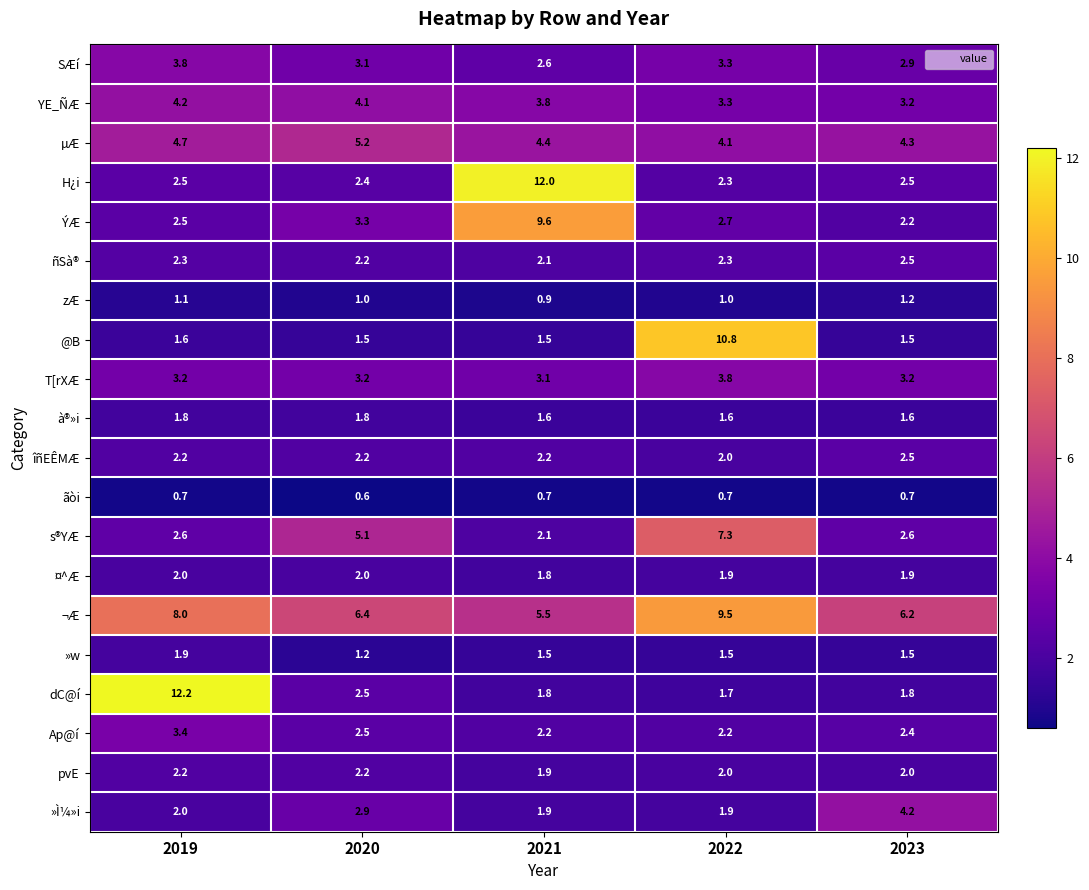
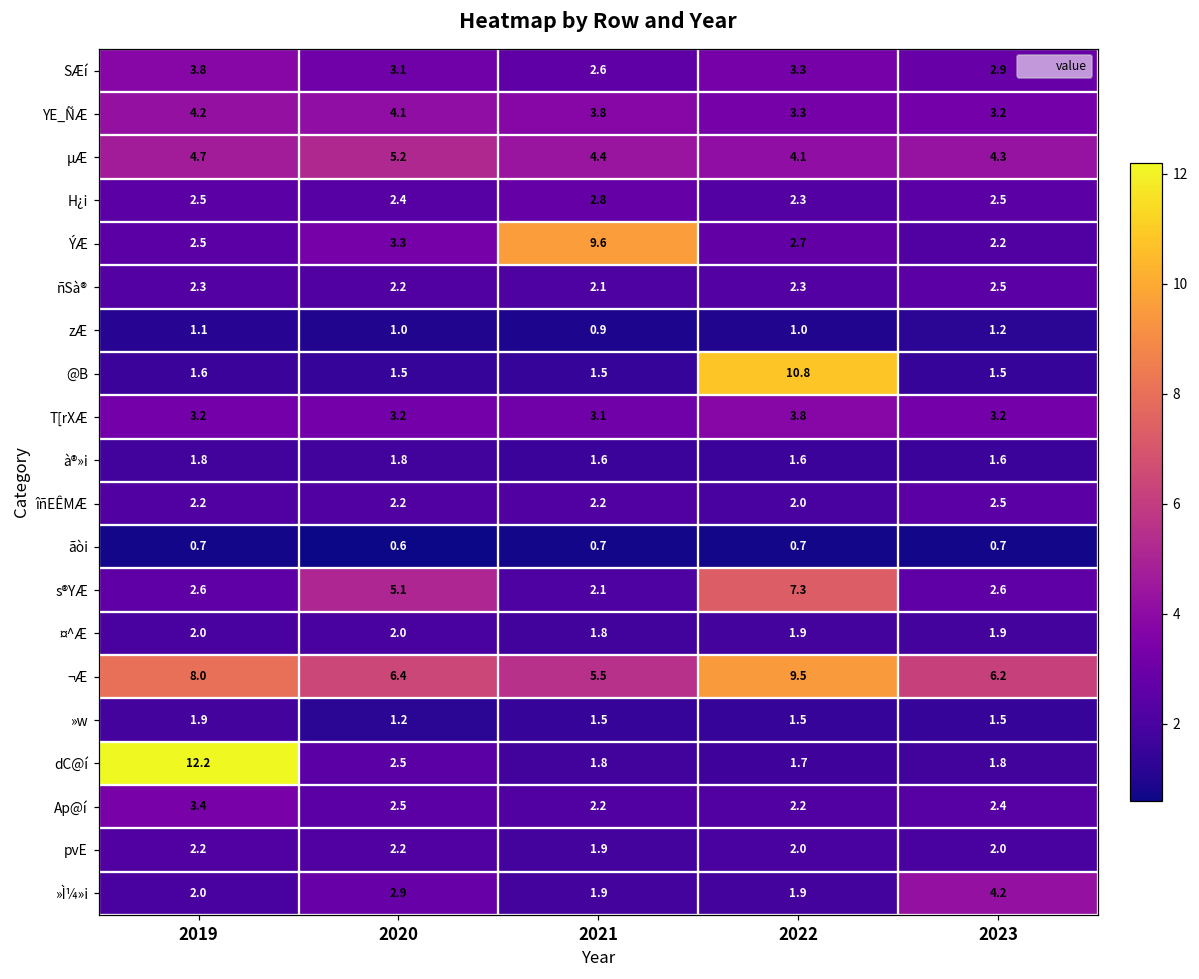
H¿i, 2021: 12.0 -> 2.8
